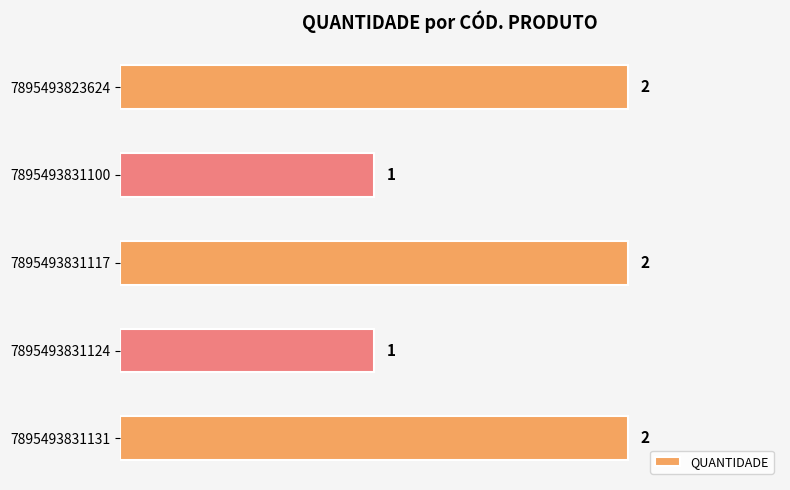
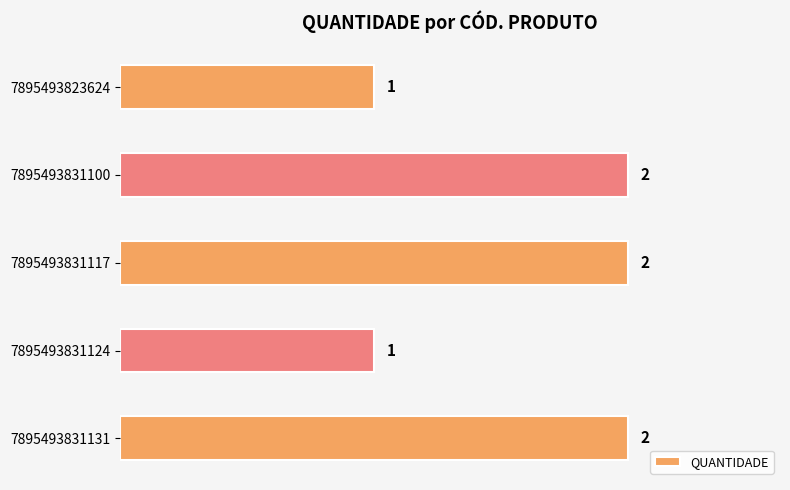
7895493823624: 2 -> 1
7895493831100: 1 -> 2
